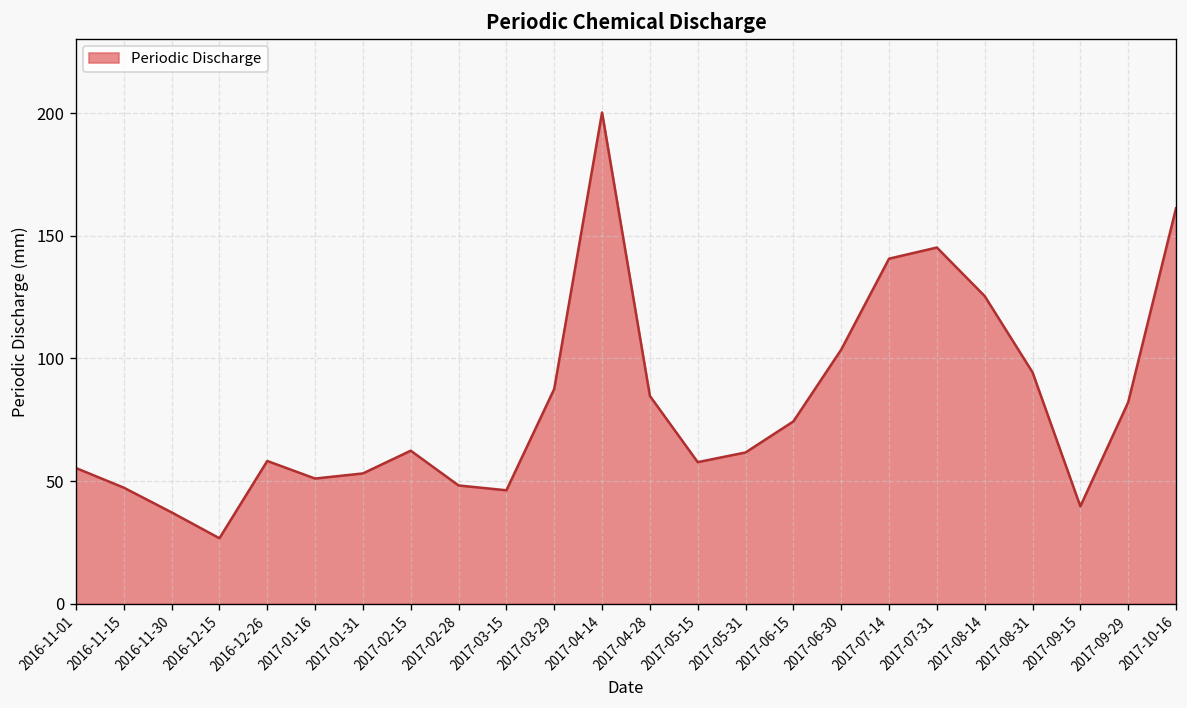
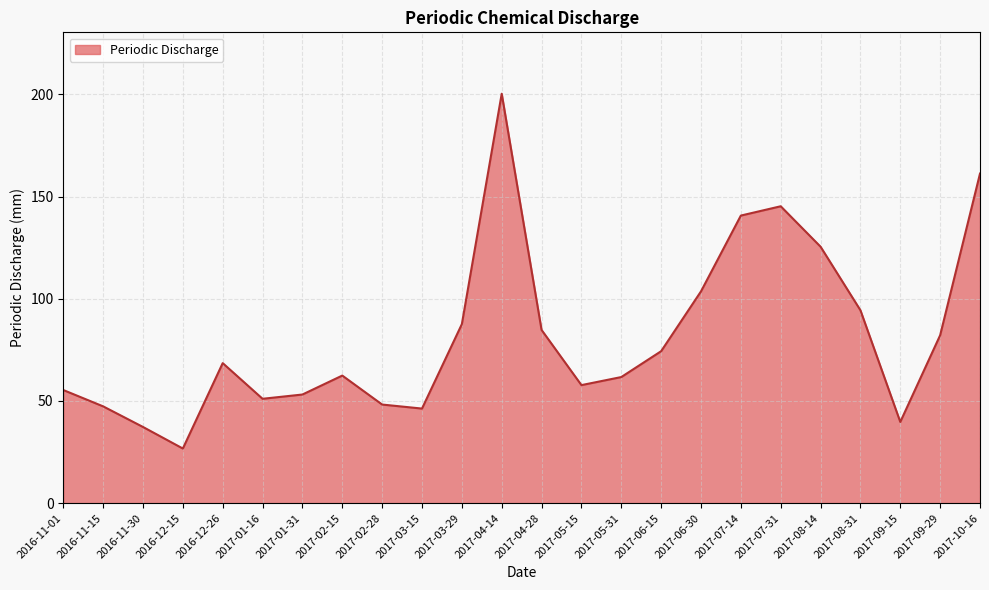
2016-12-26: 58 -> 68
